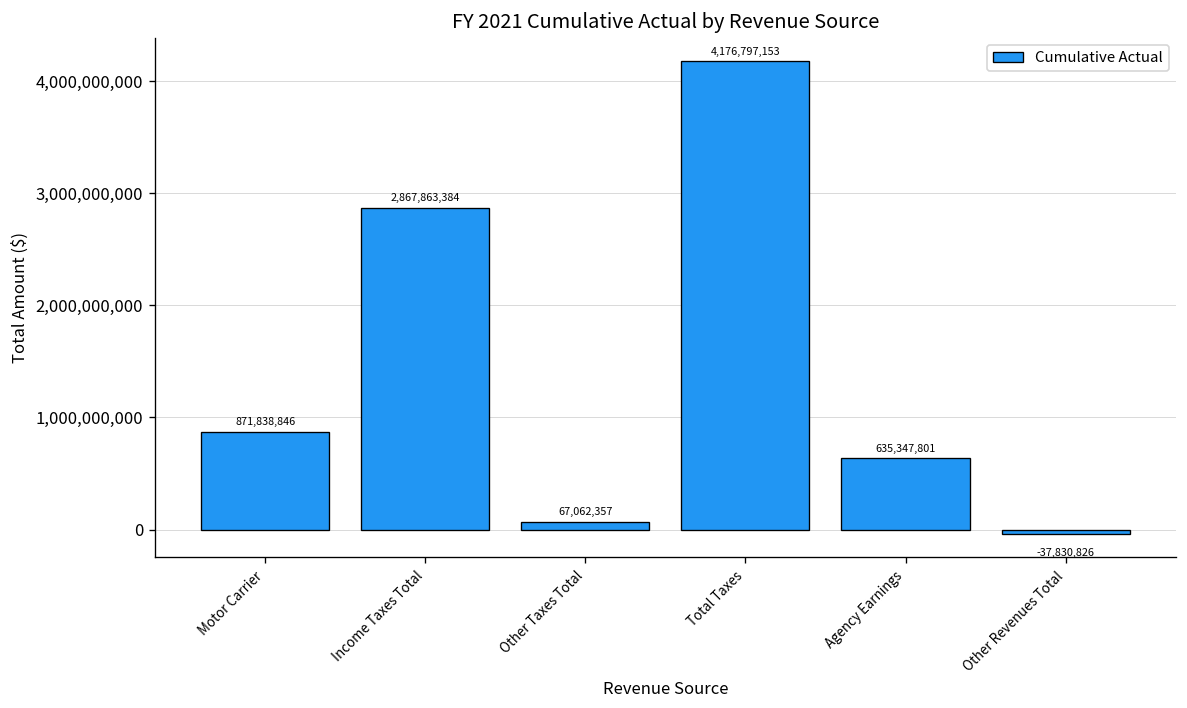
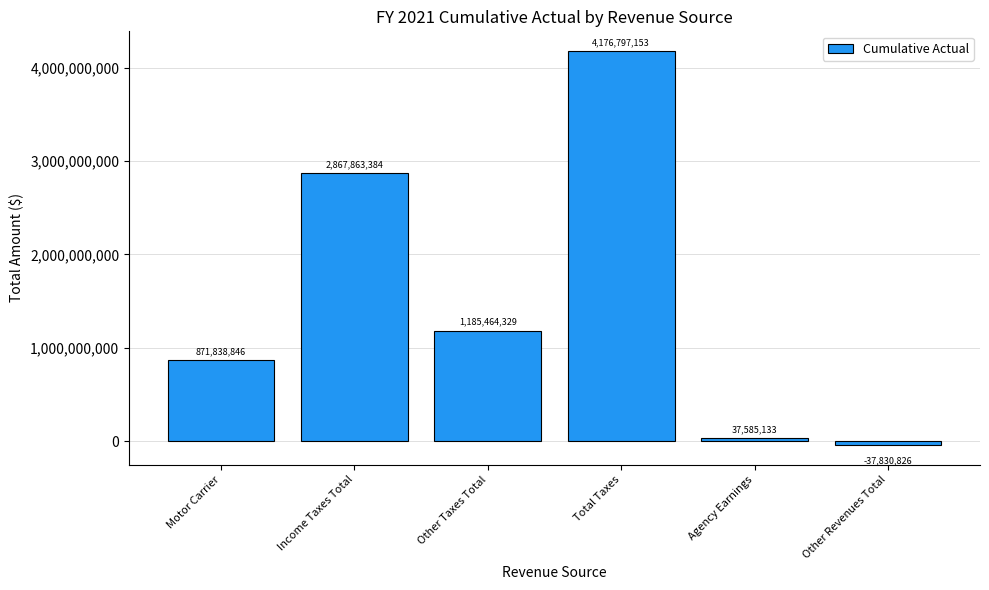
Other Taxes Total: 67,062,357 -> 1,185,464,329
Agency Earnings: 635,347,801 -> 37,585,133
